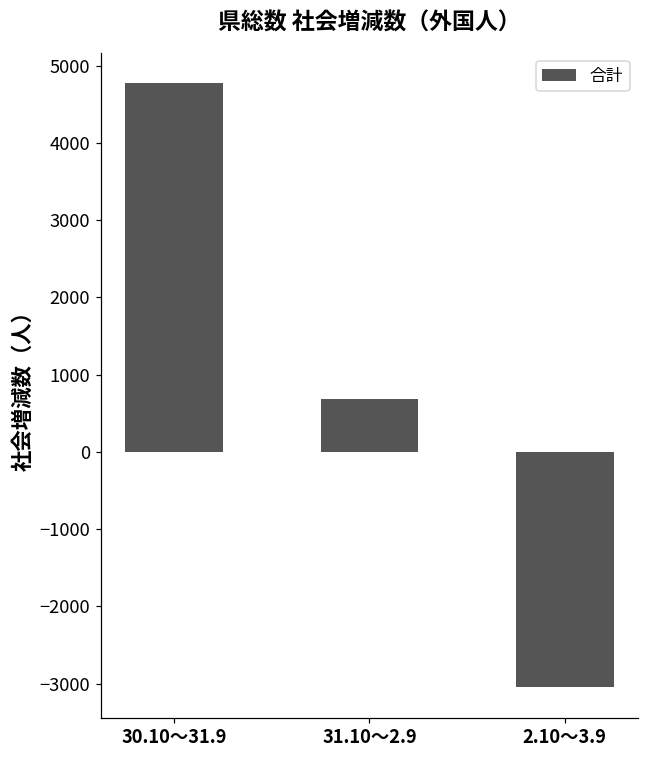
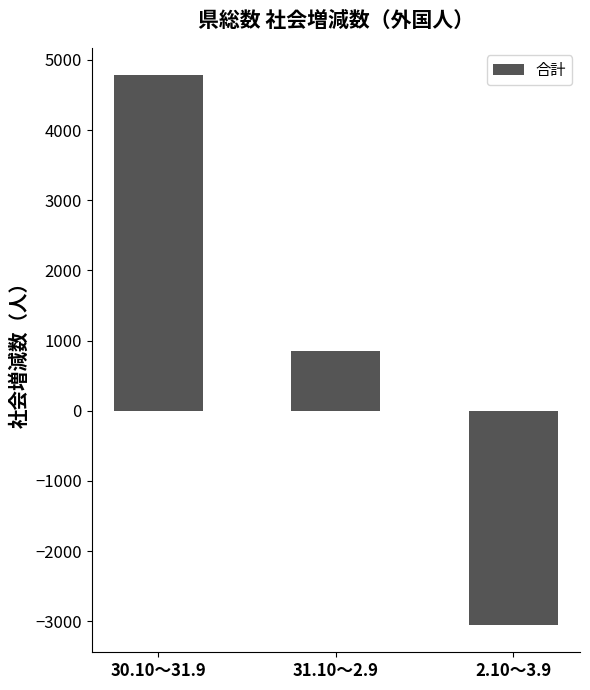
31.10～2.9: 700 -> 800
